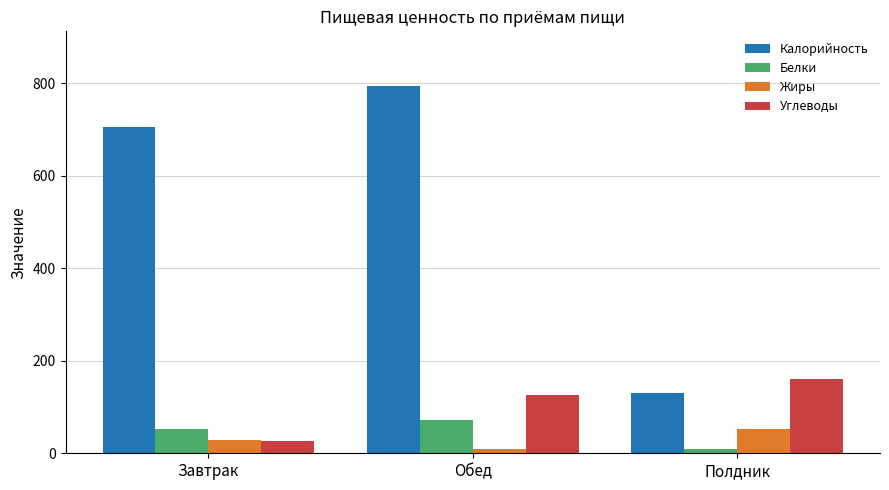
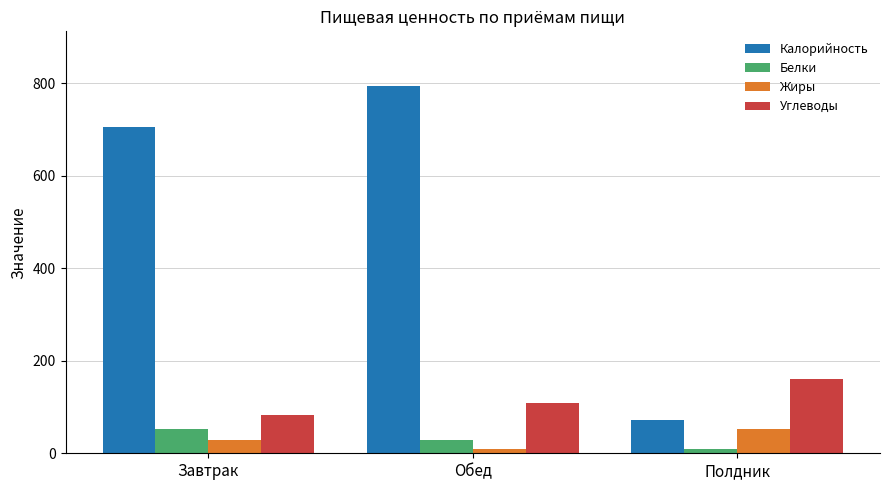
Углеводы, Завтрак: 30 -> 80
Белки, Обед: 70 -> 30
Углеводы, Обед: 130 -> 110
Калорийность, Полдник: 130 -> 70
